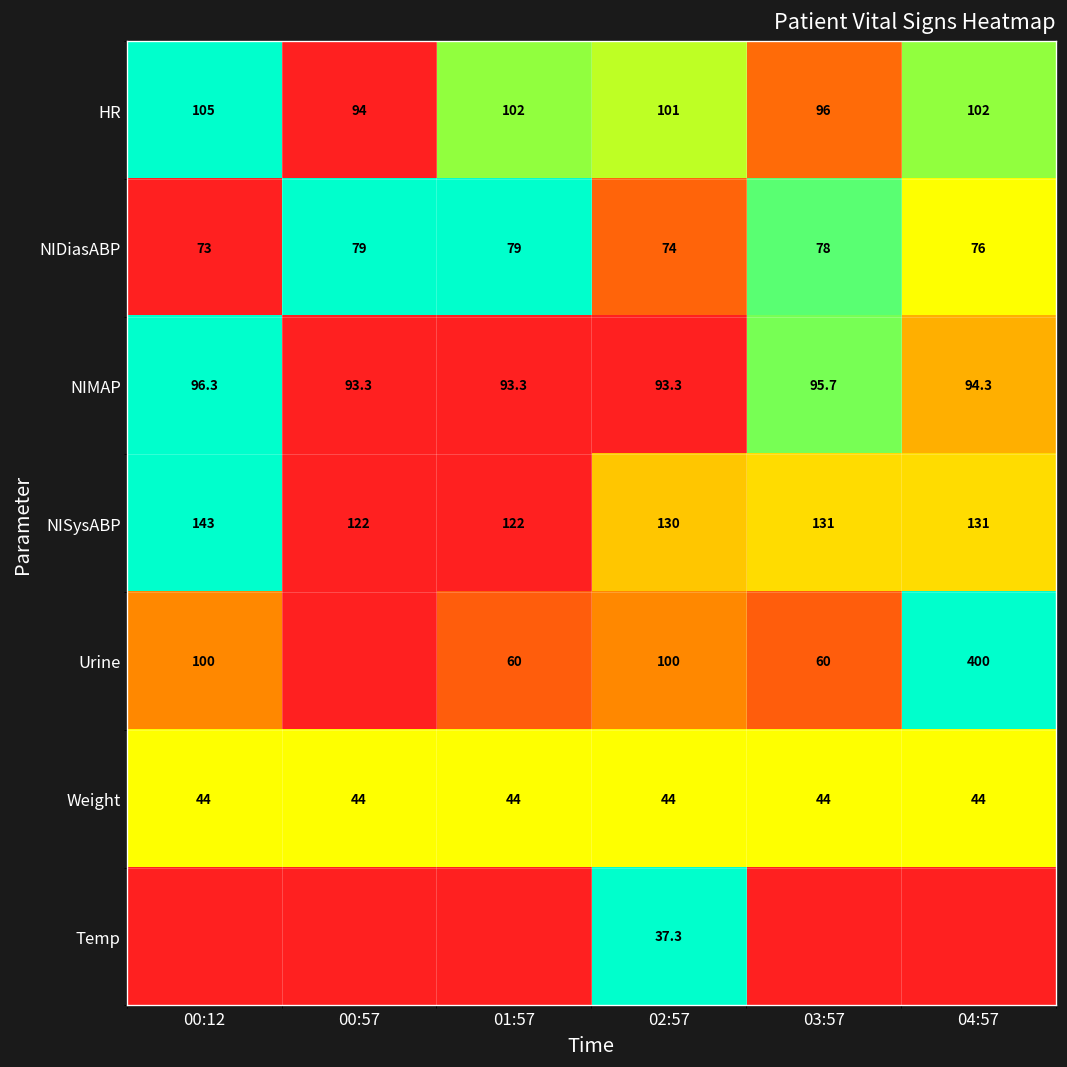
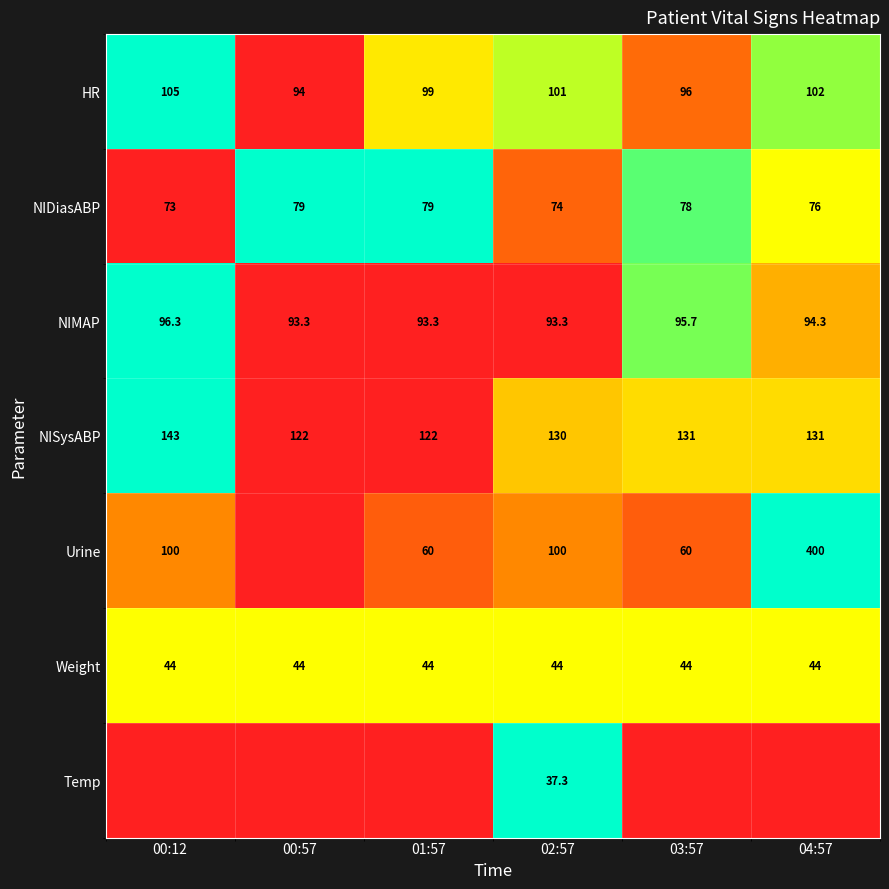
HR, 01:57: 102 -> 99
